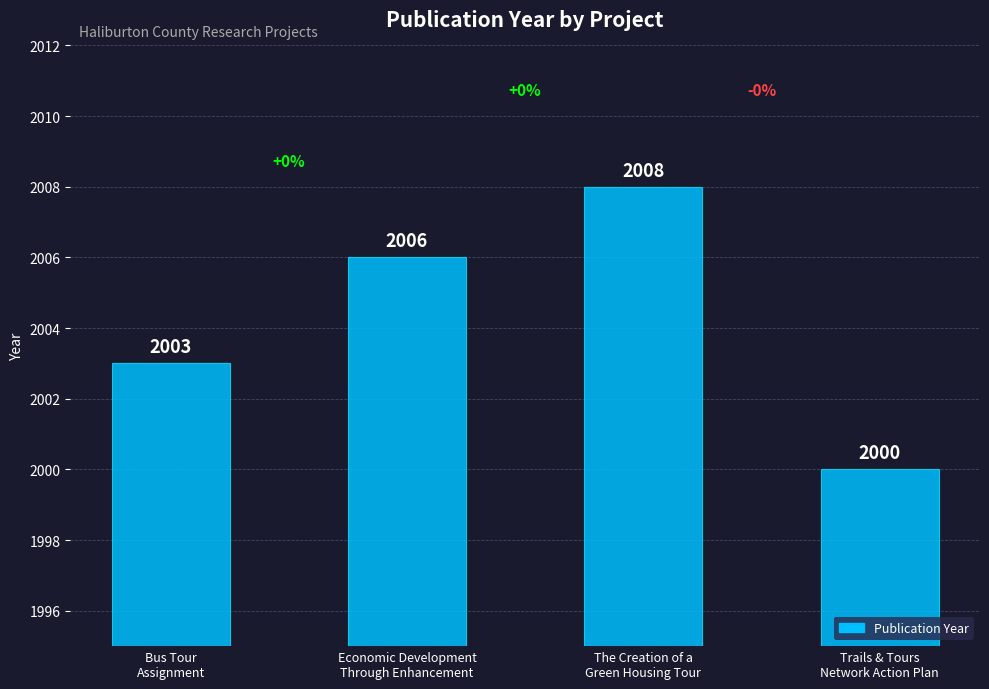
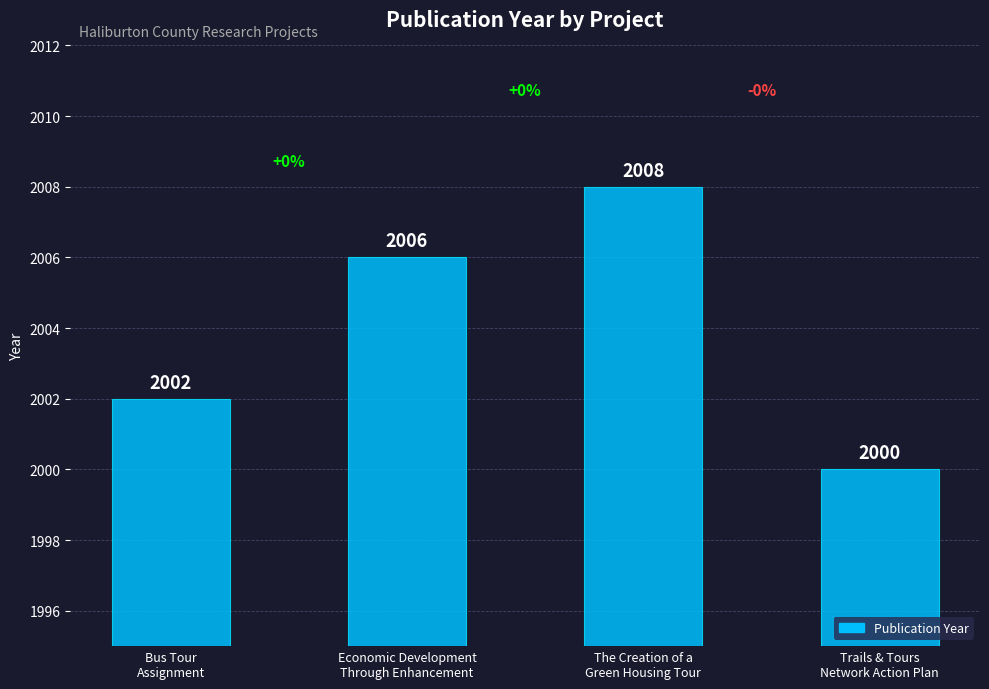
Bus Tour Assignment: 2003 -> 2002
